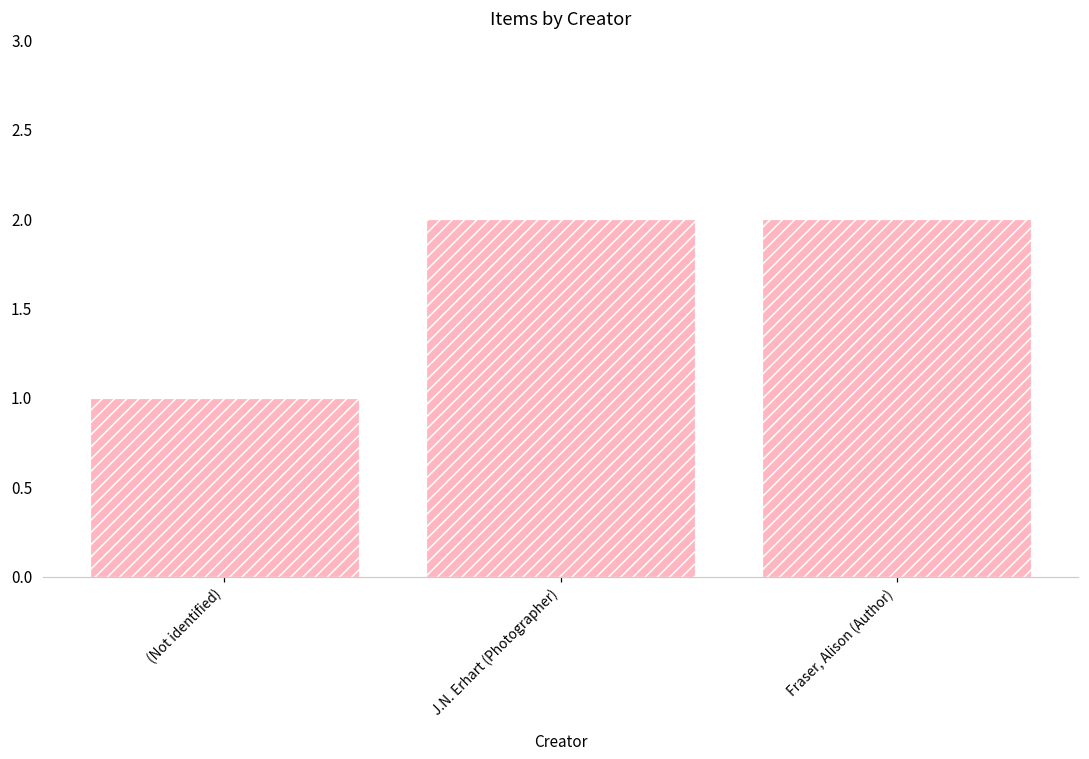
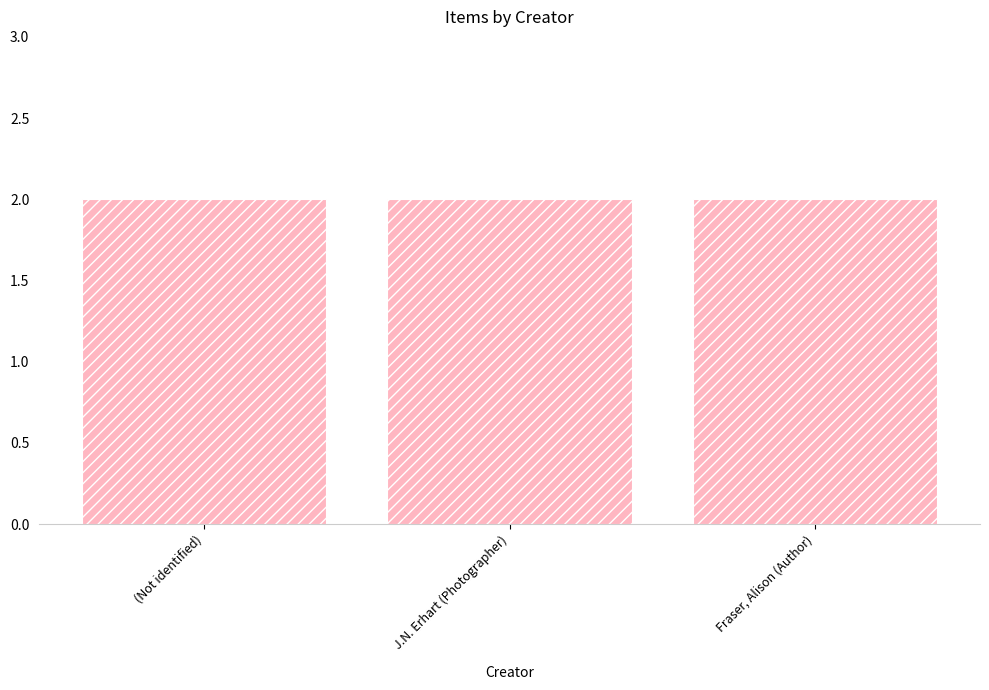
(Not identified): 1 -> 2
